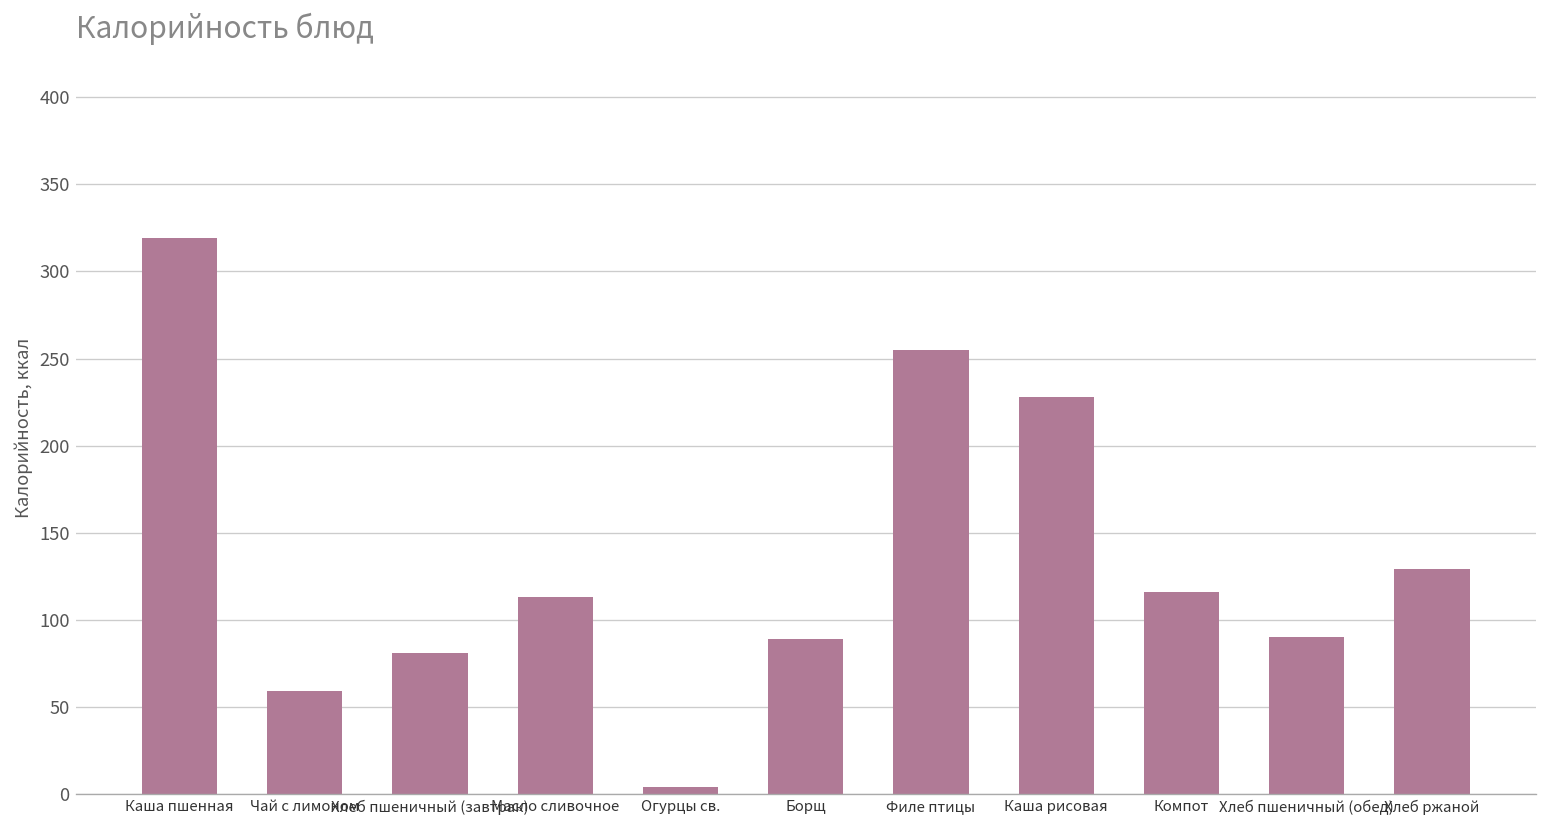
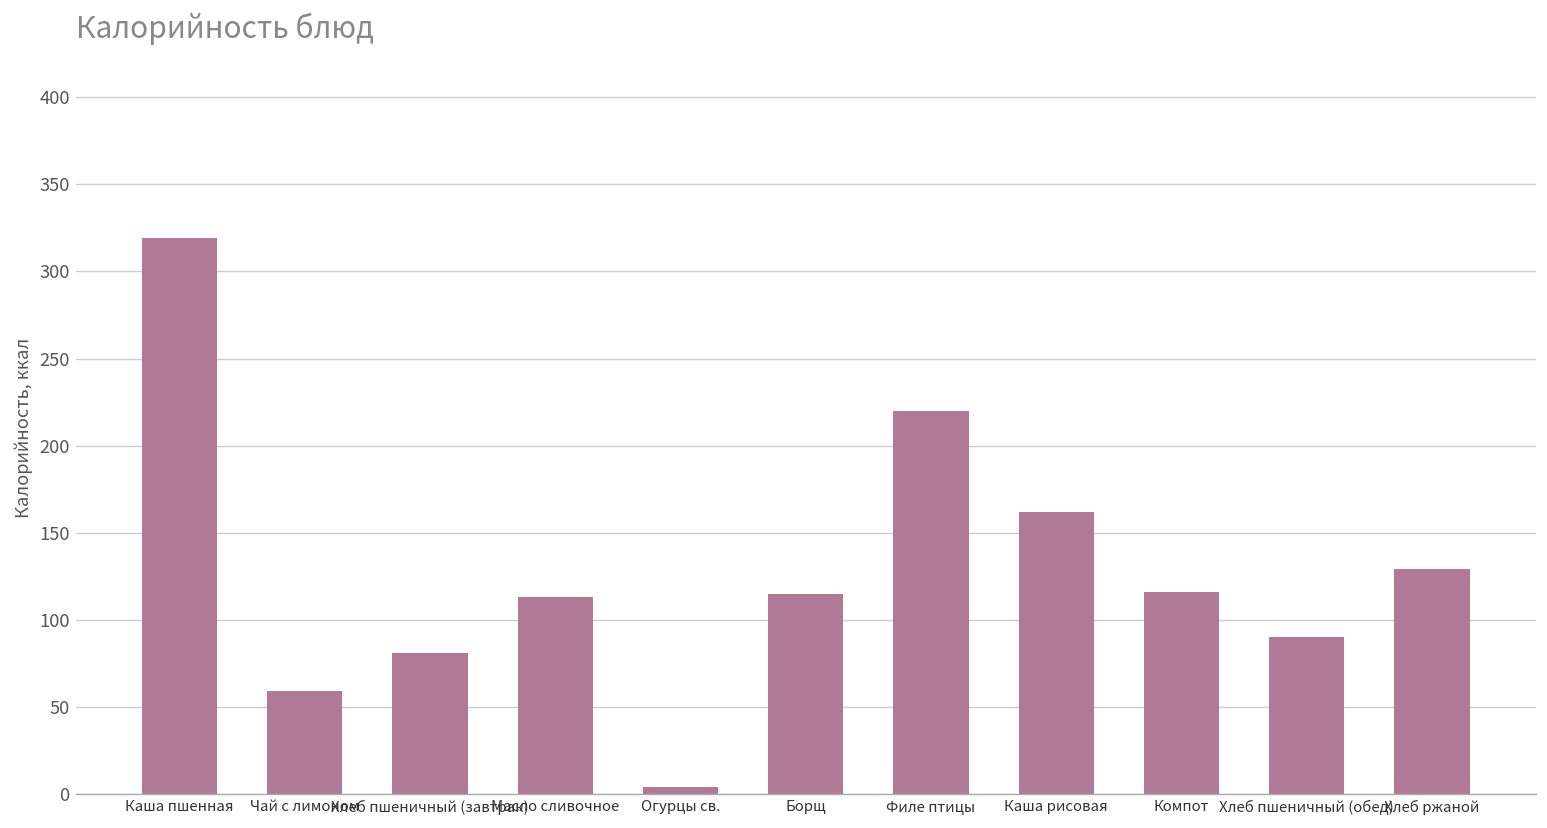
Борщ: 89 -> 115
Филе птицы: 255 -> 220
Каша рисовая: 228 -> 162
